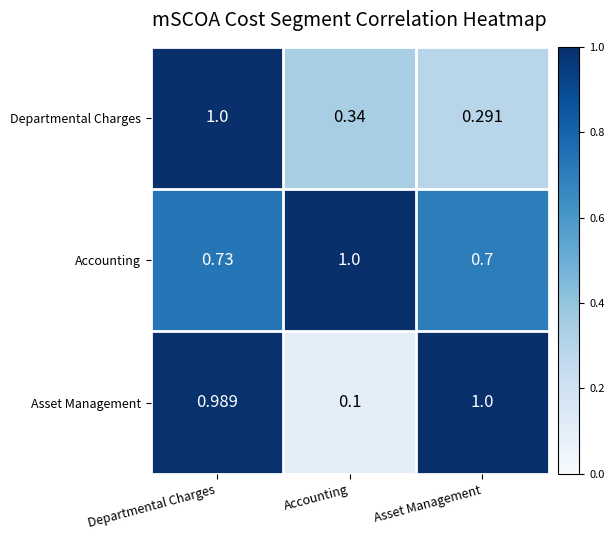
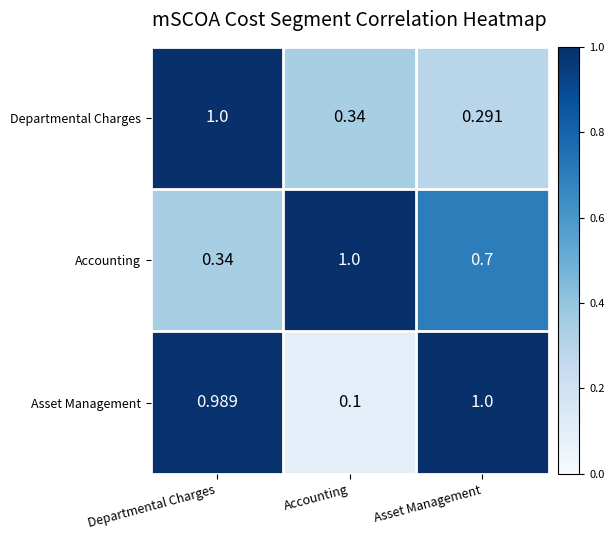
Accounting, Departmental Charges: 0.73 -> 0.34
